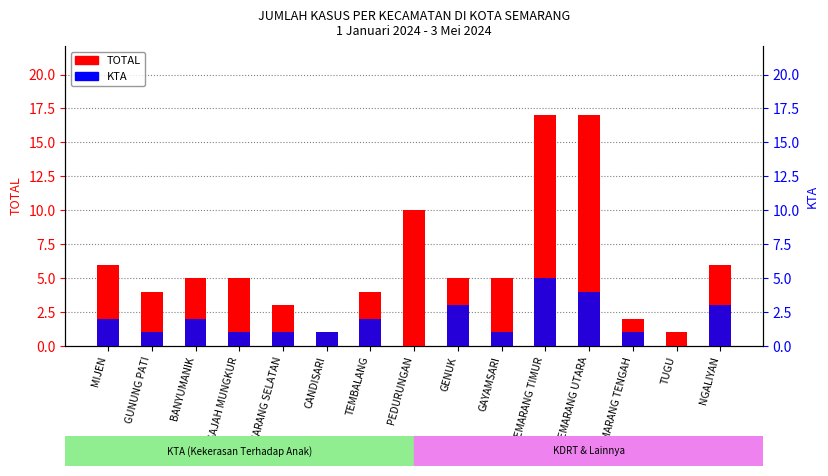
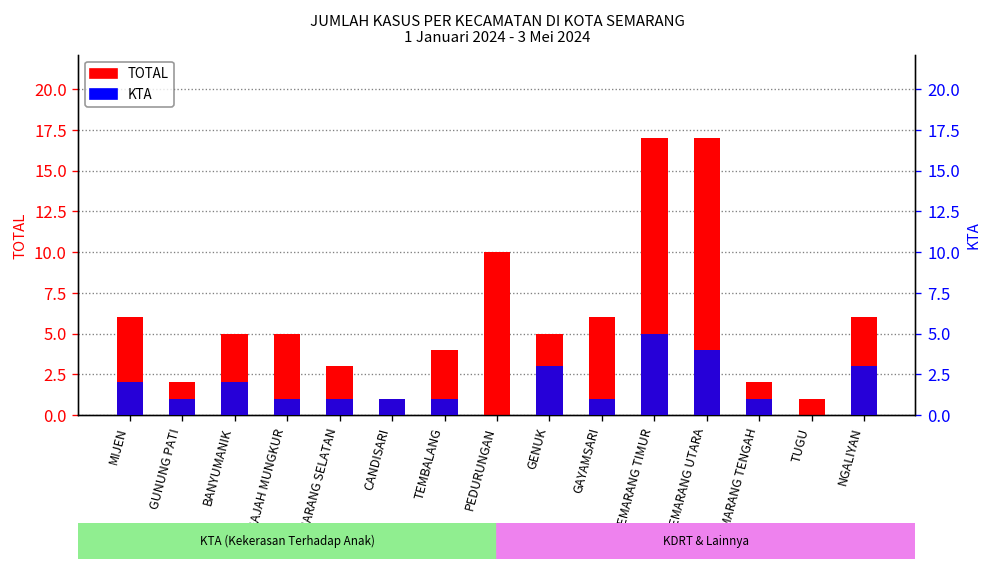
TOTAL, GUNUNG PATI: 4 -> 2
TOTAL, GAYAMSARI: 5 -> 6
KTA, TEMBALANG: 2 -> 1
